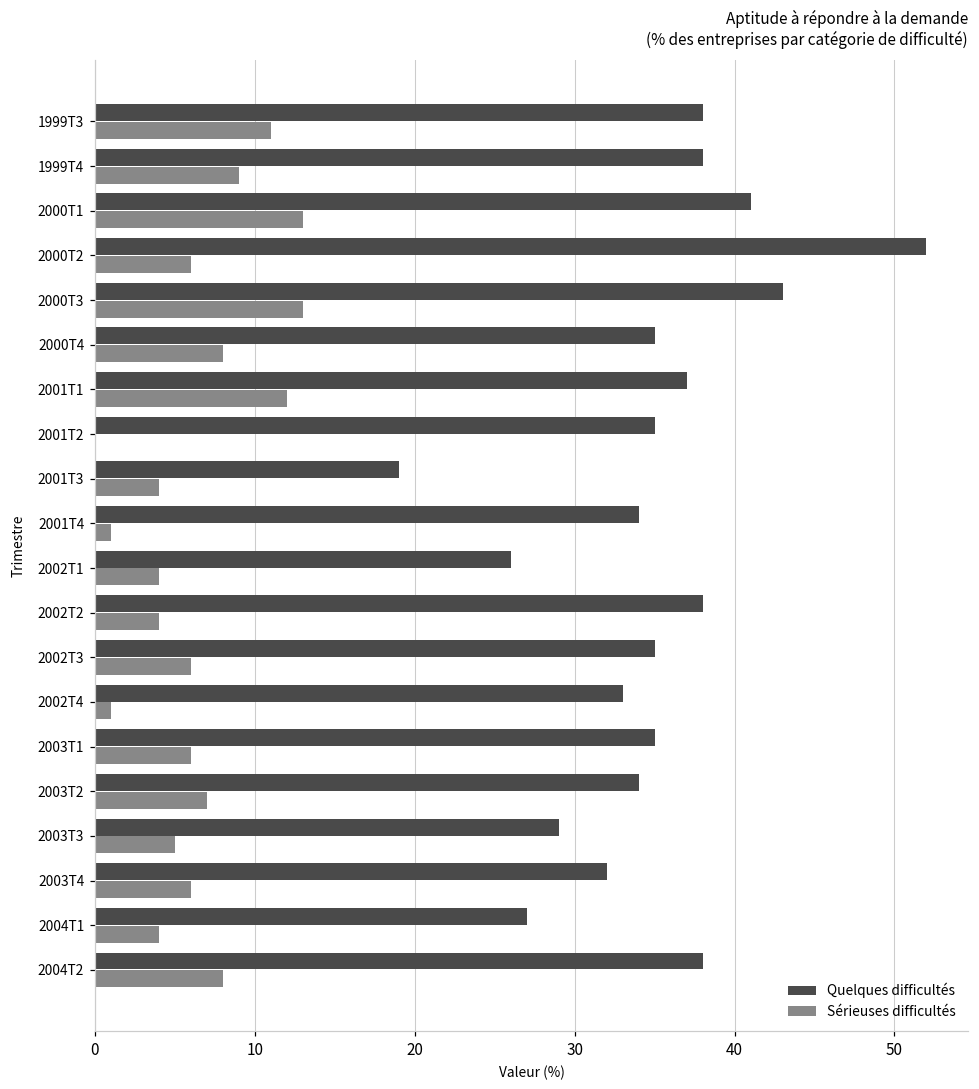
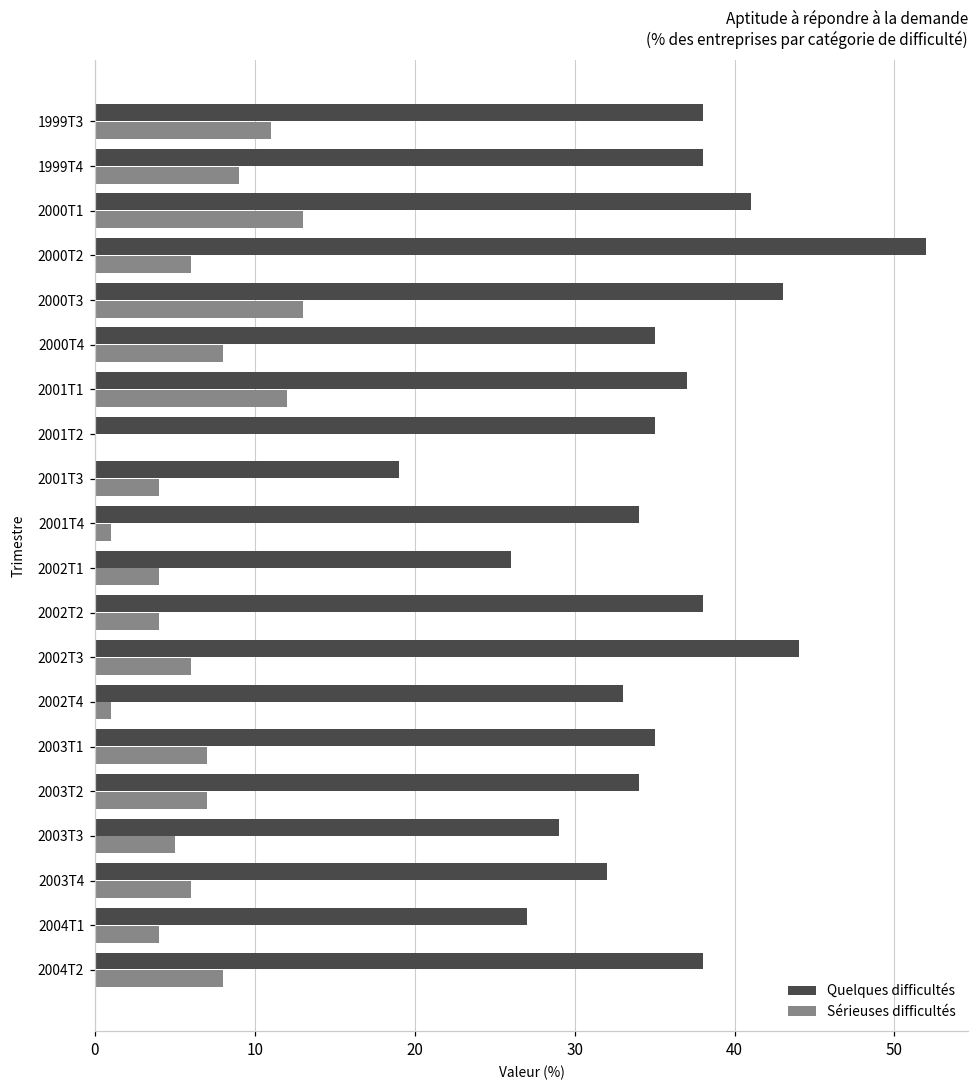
Quelques difficultés, 2002T3: 35 -> 44
Sérieuses difficultés, 2003T1: 6 -> 7
